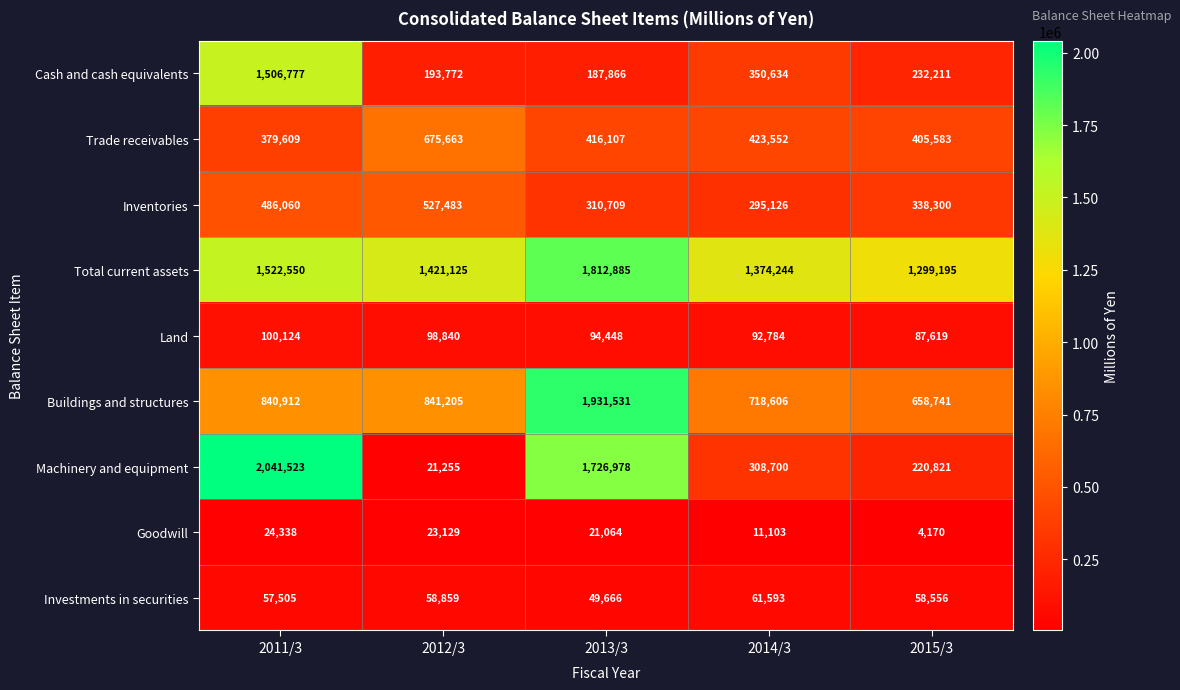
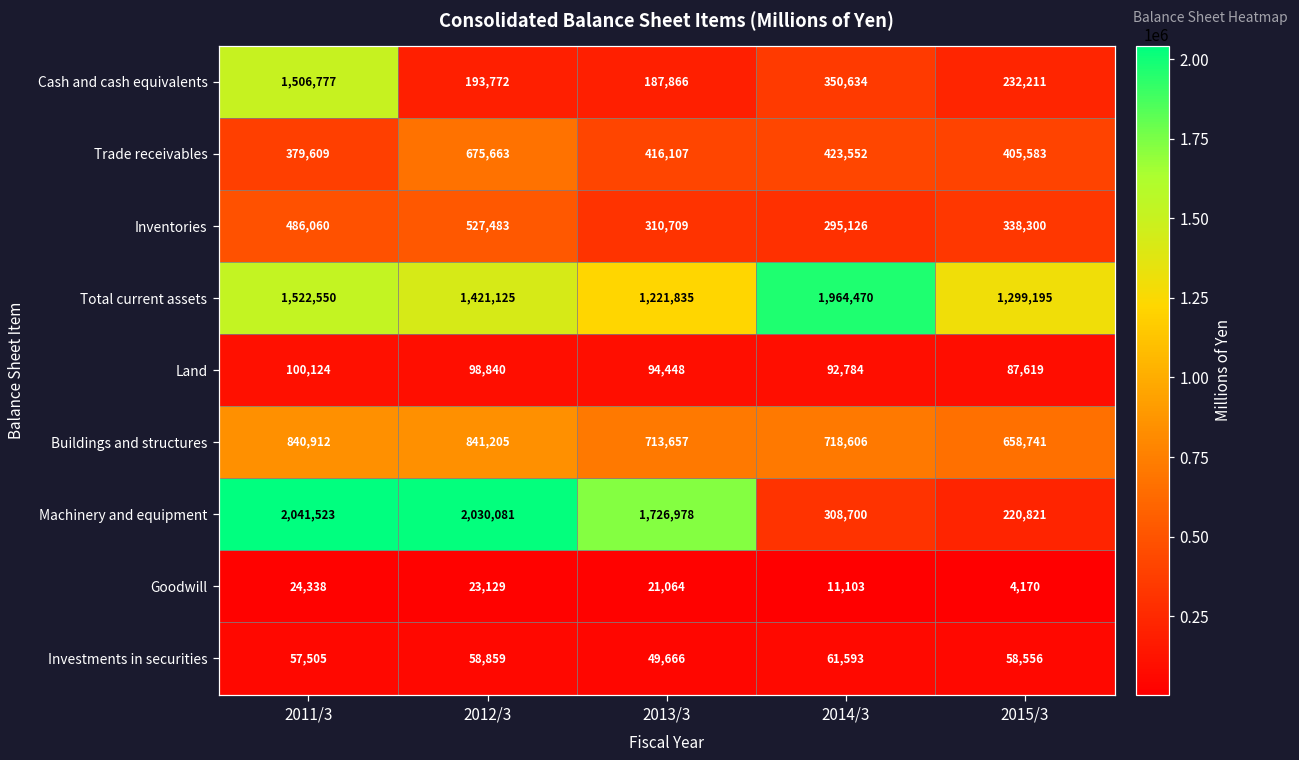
Total current assets, 2013/3: 1,812,885 -> 1,221,835
Total current assets, 2014/3: 1,374,244 -> 1,964,470
Buildings and structures, 2013/3: 1,931,531 -> 713,657
Machinery and equipment, 2012/3: 21,255 -> 2,030,081
